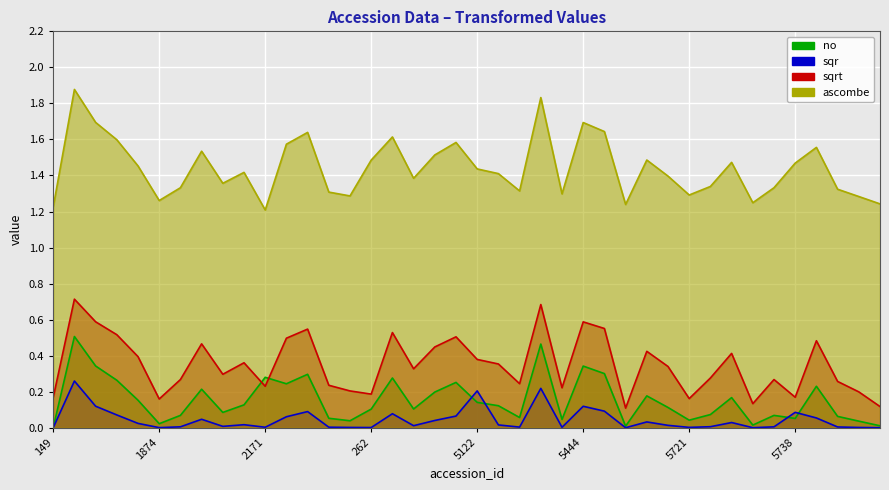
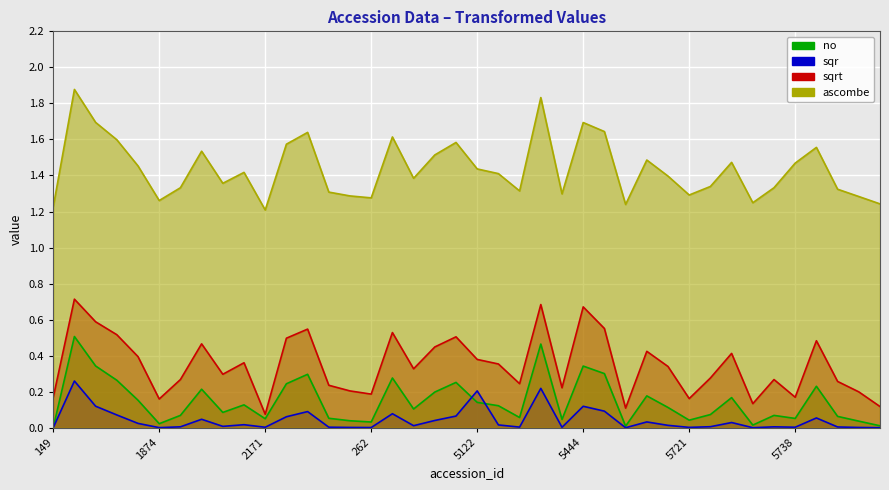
no, 2171: 0.28 -> 0.05
sqrt, 2171: 0.23 -> 0.07
no, 262: 0.10 -> 0.03
ascombe, 262: 1.49 -> 1.28
sqrt, 5444: 0.59 -> 0.67
sqr, 5738: 0.09 -> 0.00
